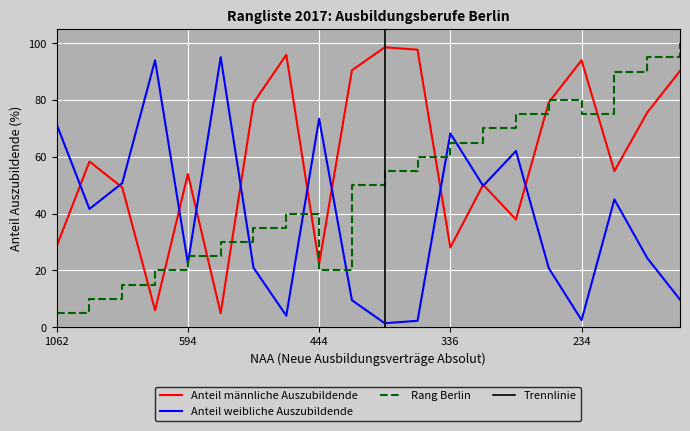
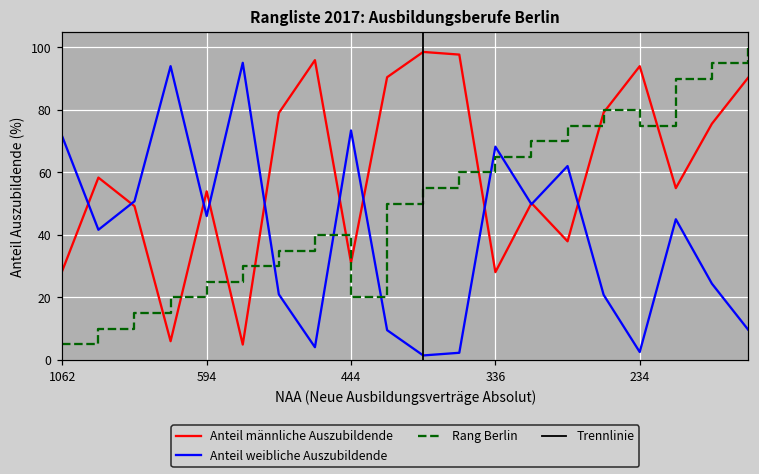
Anteil weibliche Auszubildende, 594: 22 -> 46
Anteil männliche Auszubildende, 444: 22 -> 31
